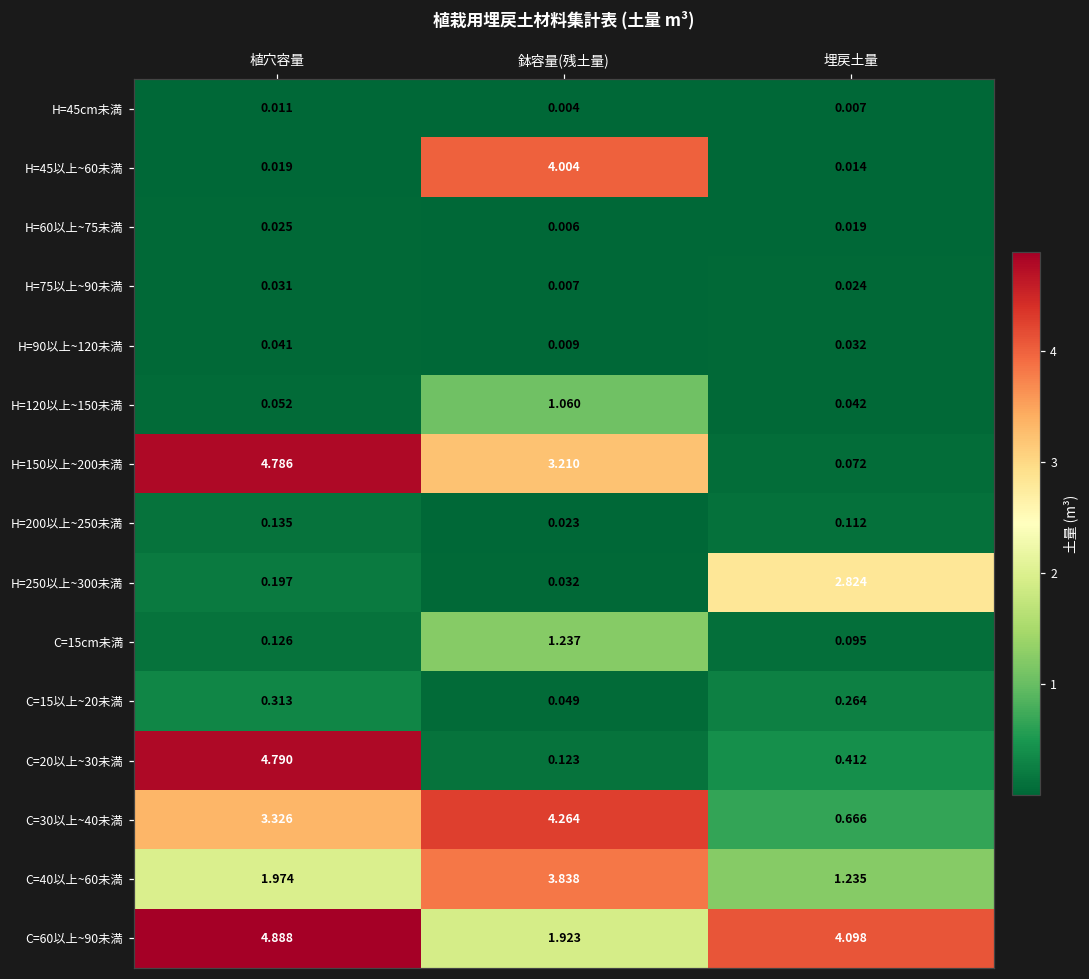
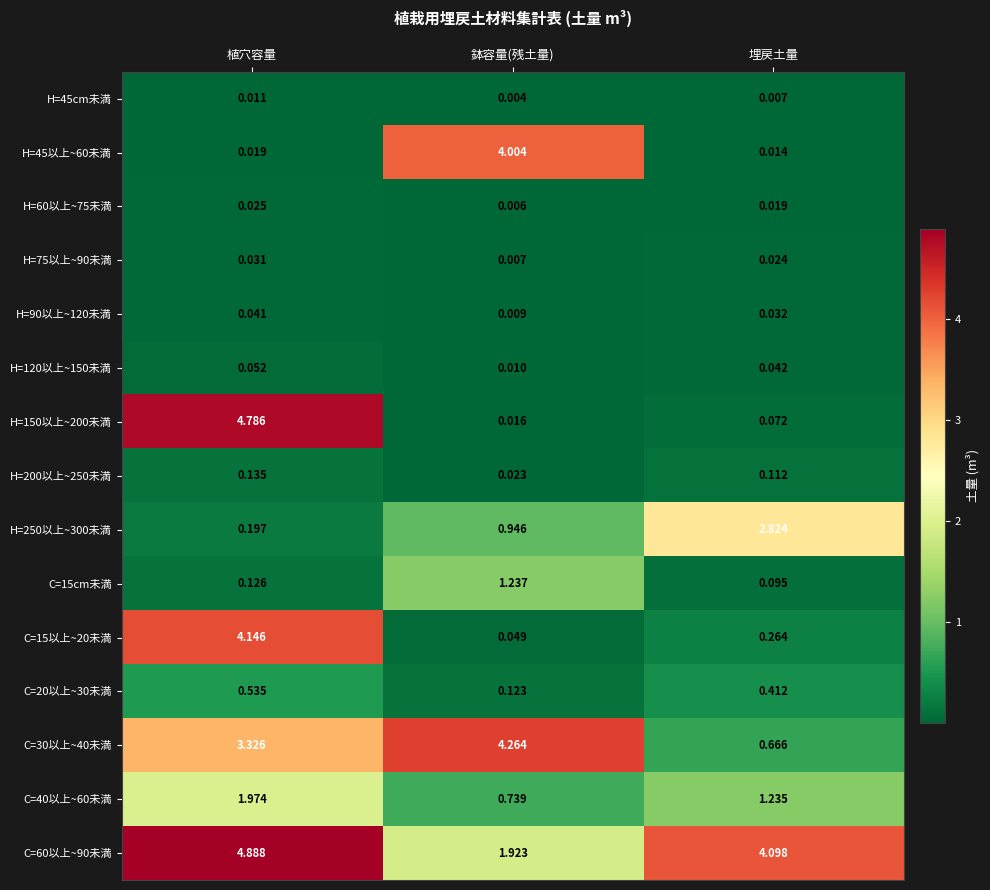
H=120以上~150未満, 鉢容量(残土量): 1.060 -> 0.010
H=150以上~200未満, 鉢容量(残土量): 3.210 -> 0.016
H=250以上~300未満, 鉢容量(残土量): 0.032 -> 0.946
C=15以上~20未満, 植穴容量: 0.313 -> 4.146
C=20以上~30未満, 植穴容量: 4.790 -> 0.535
C=40以上~60未満, 鉢容量(残土量): 3.838 -> 0.739
